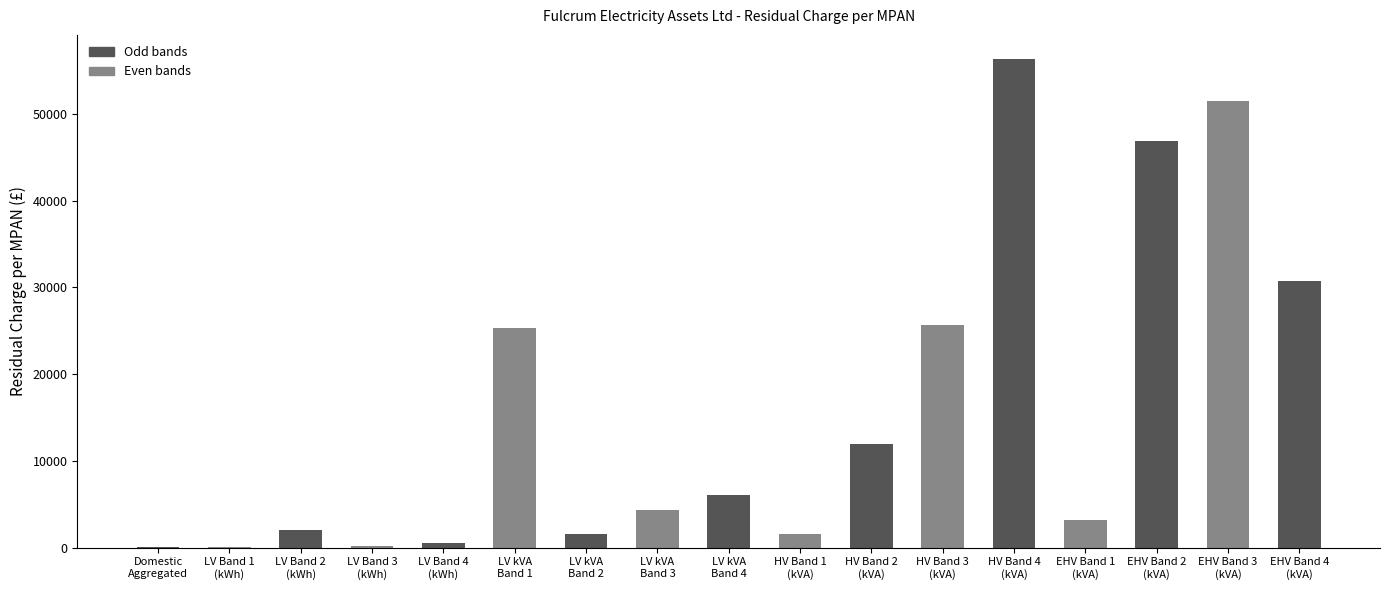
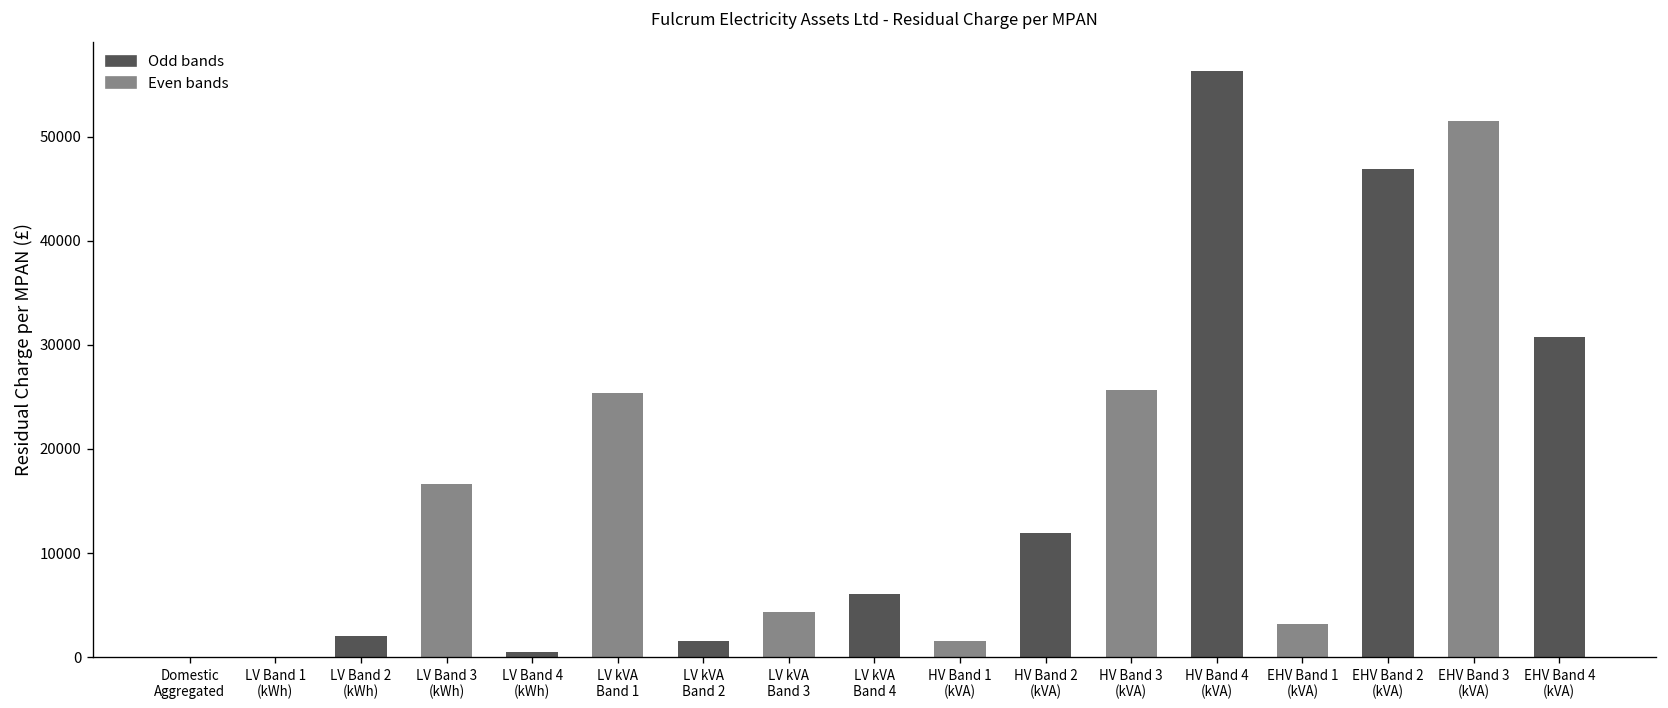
LV Band 3 (kWh): 0 -> 17000
